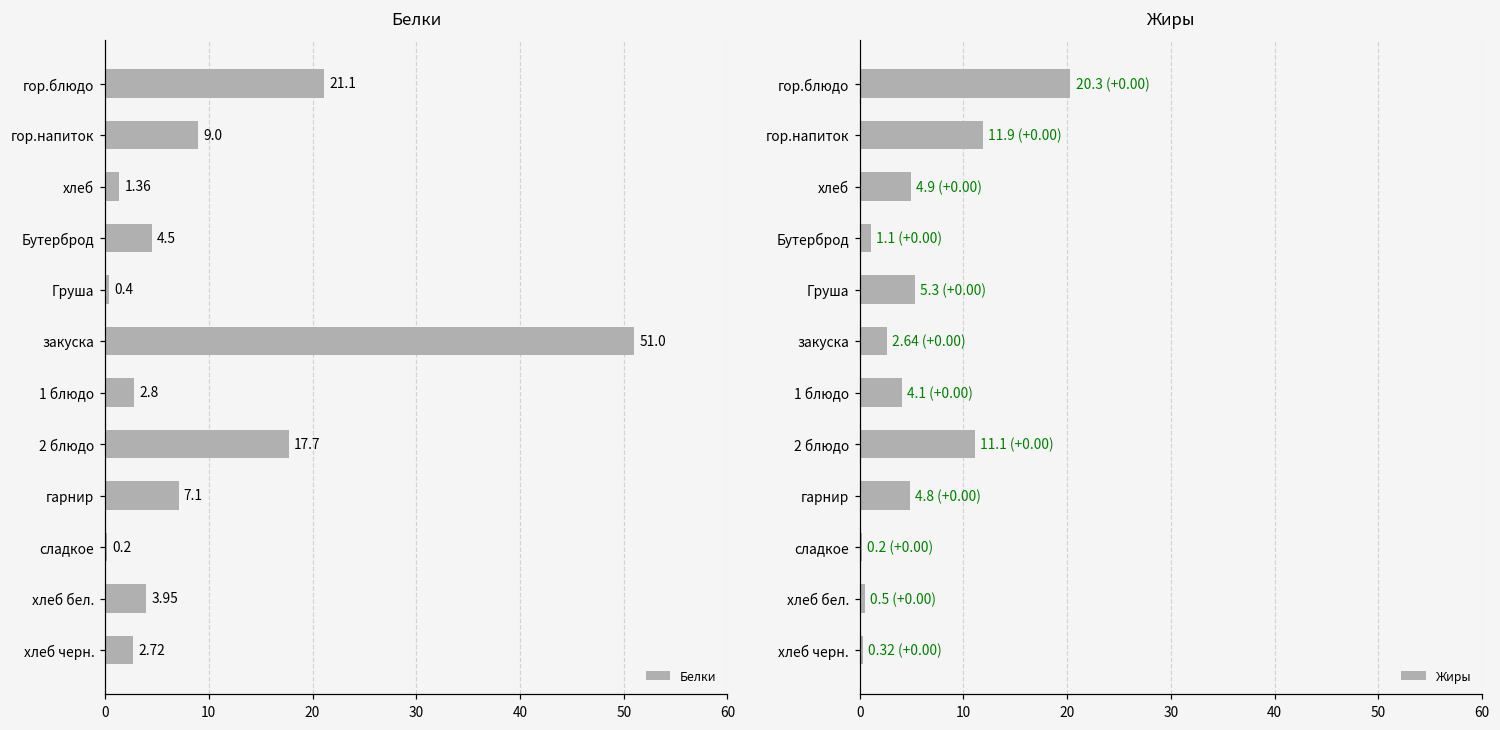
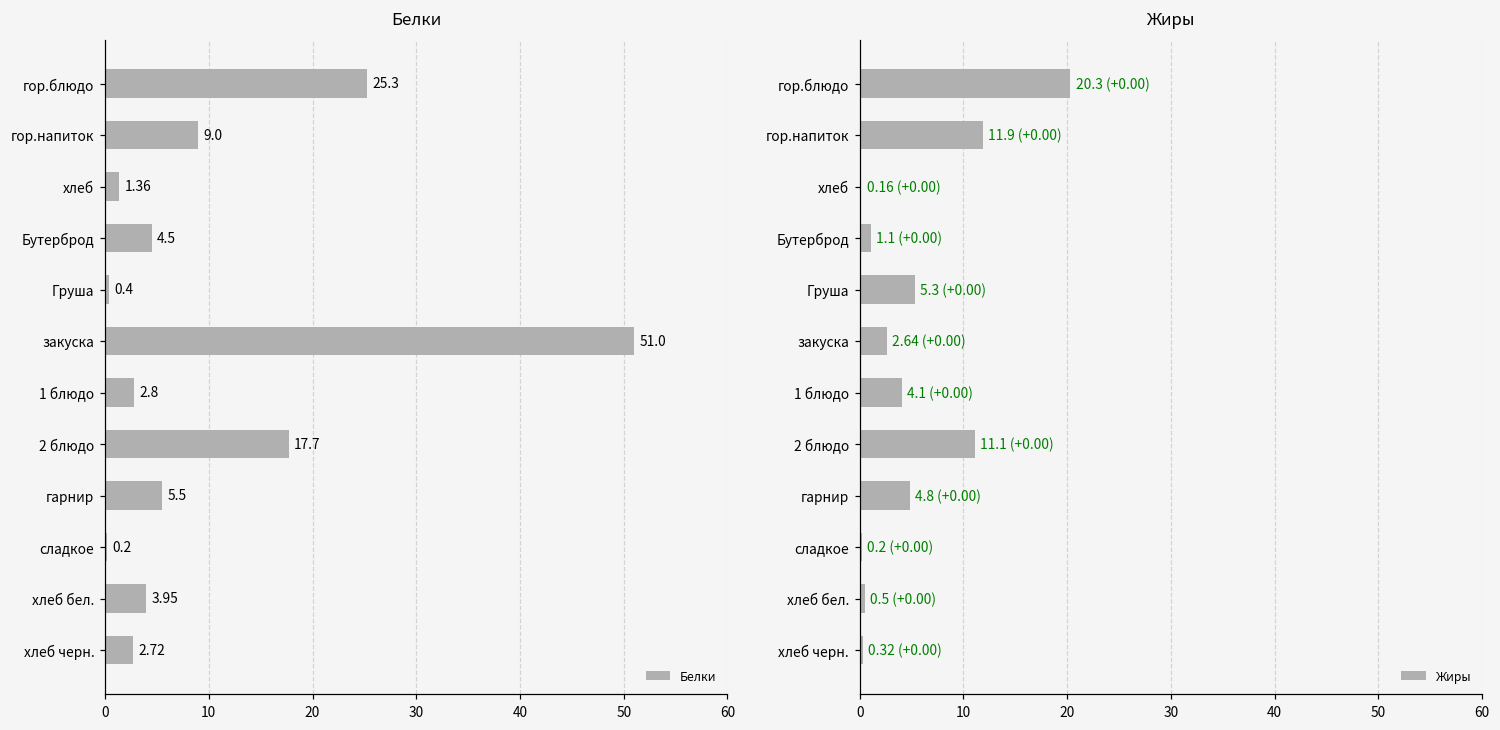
Белки, гор.блюдо: 21.1 -> 25.3
Белки, гарнир: 7.1 -> 5.5
Жиры, хлеб: 4.9 -> 0.16
